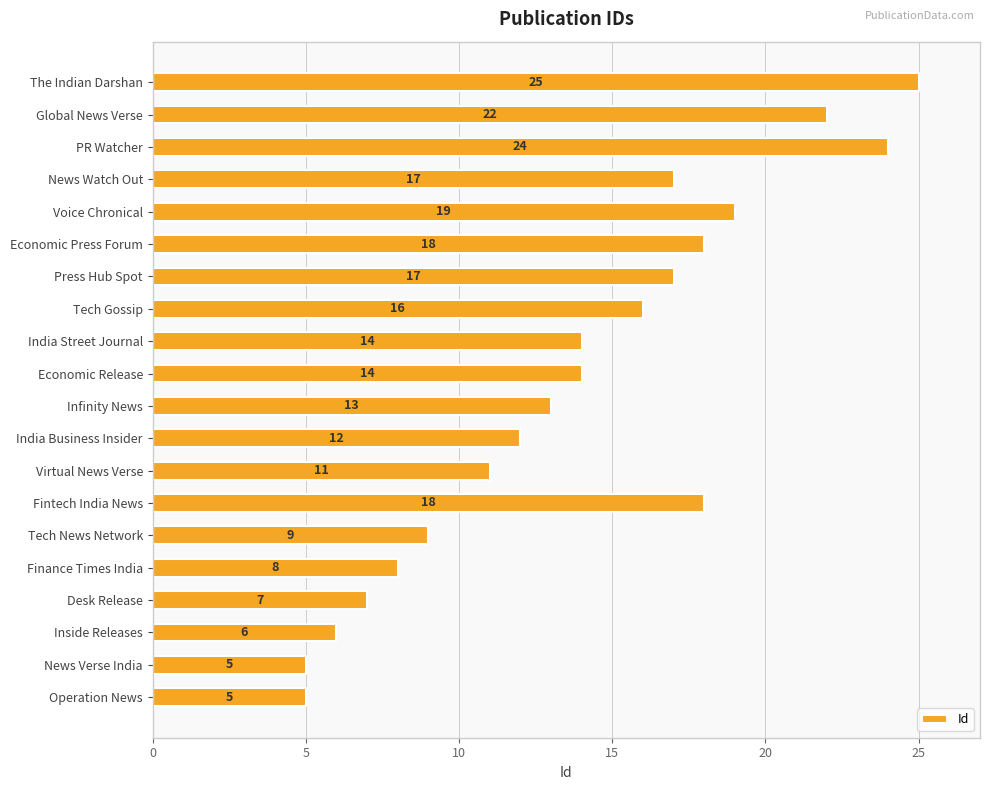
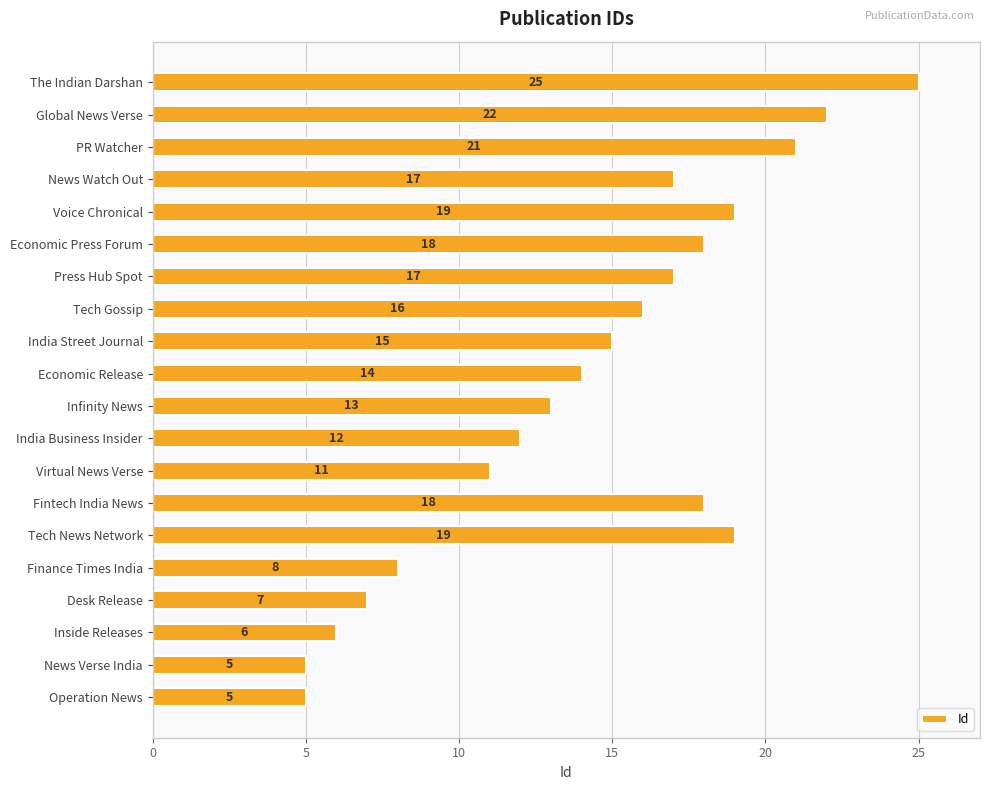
PR Watcher: 24 -> 21
India Street Journal: 14 -> 15
Tech News Network: 9 -> 19
